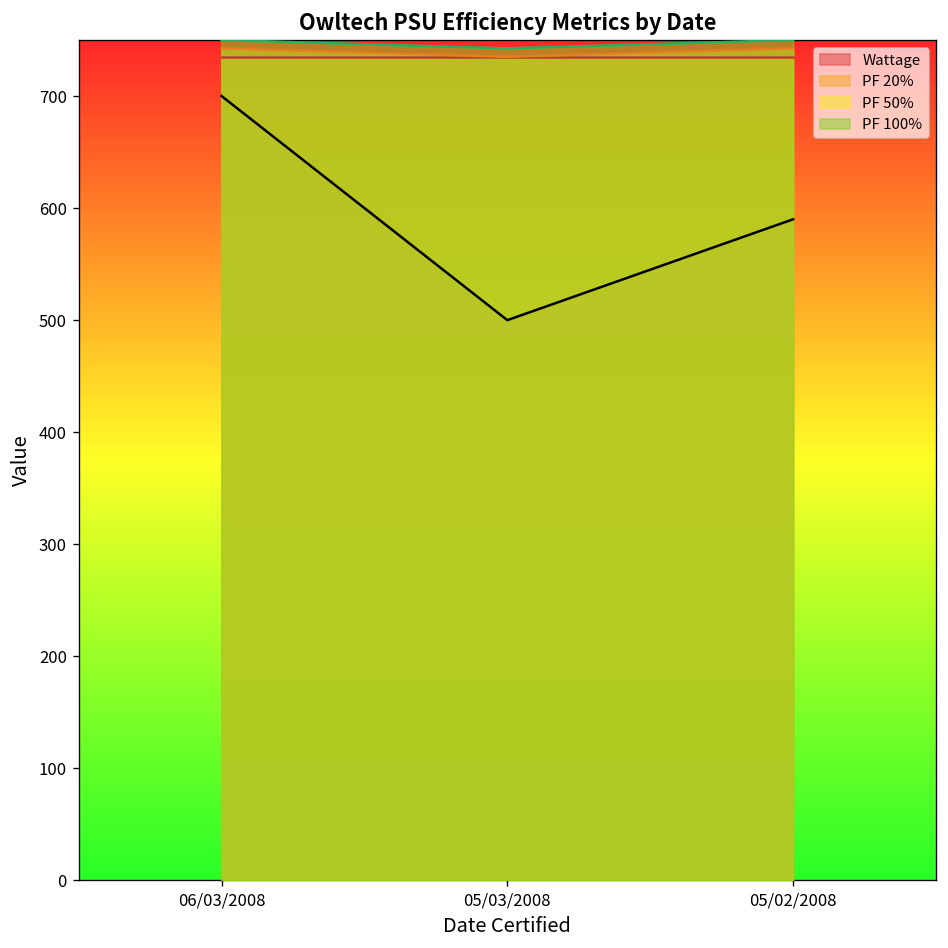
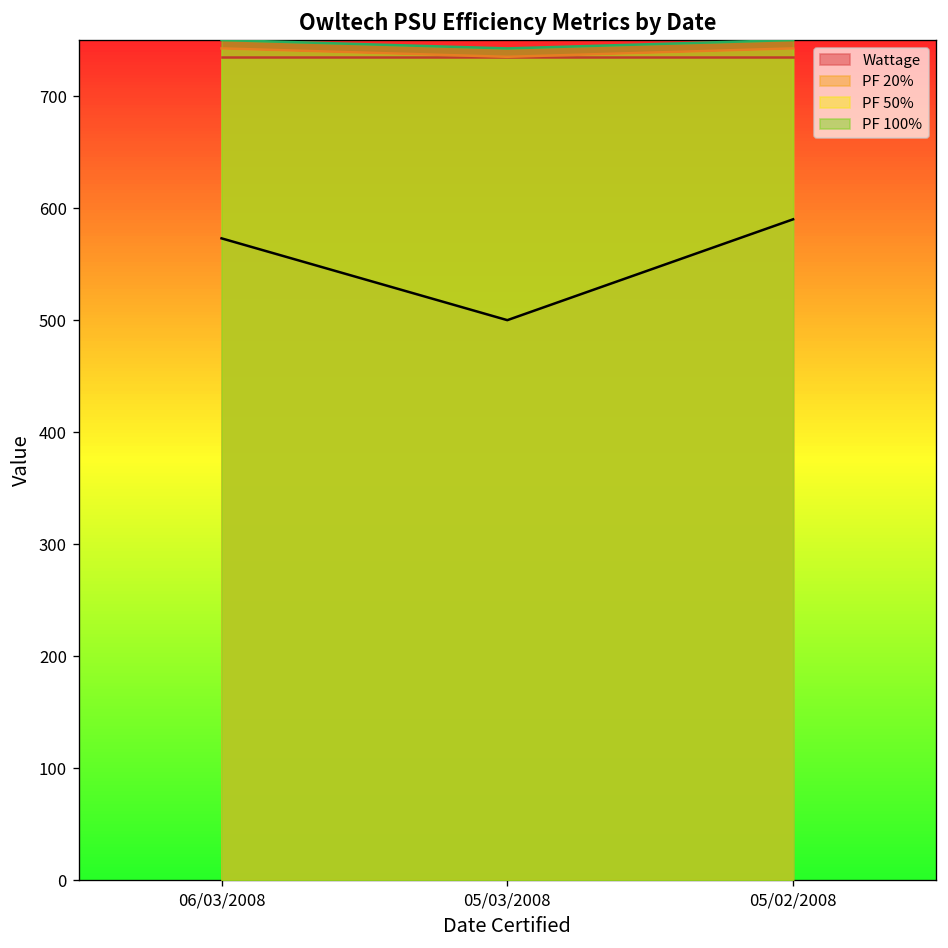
Wattage, 06/03/2008: 700 -> 570
